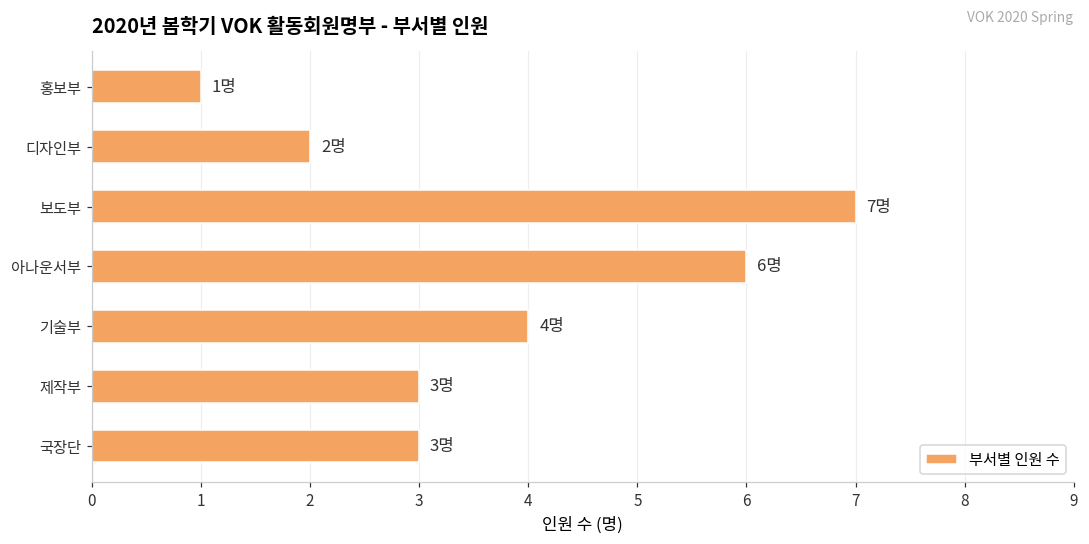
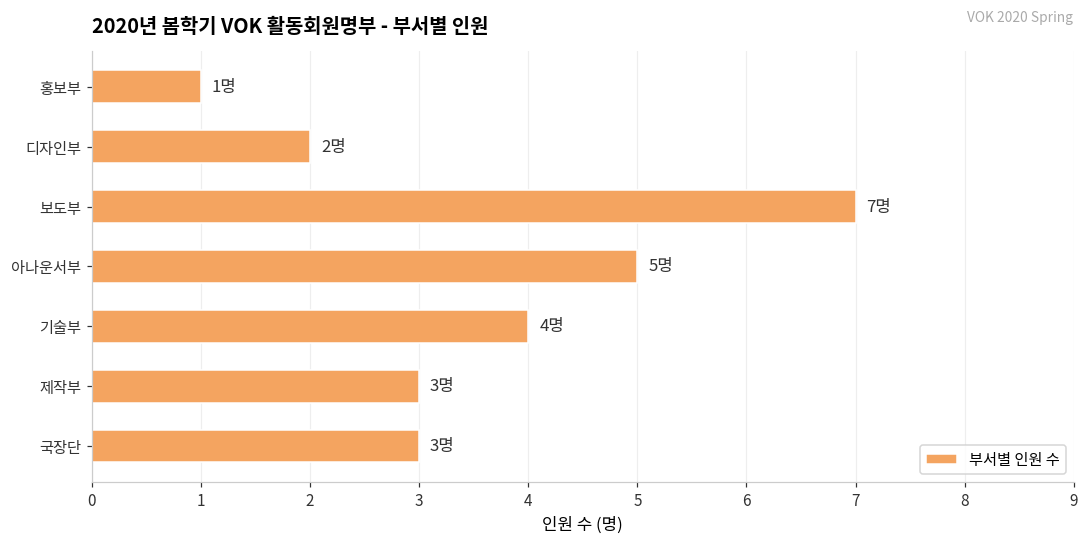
아나운서부: 6명 -> 5명
